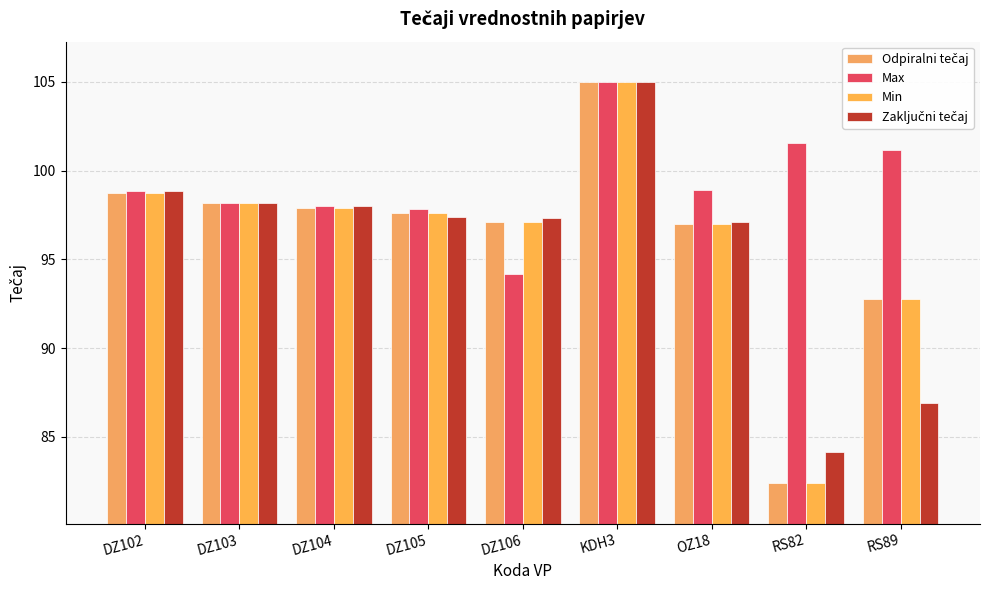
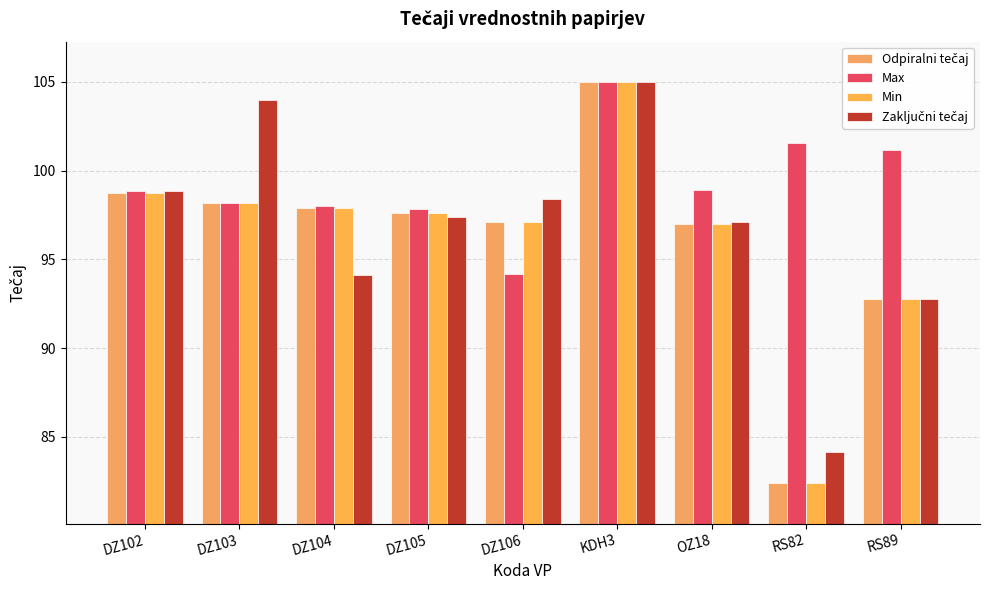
Zaključni tečaj, DZ103: 98.2 -> 104.0
Zaključni tečaj, DZ104: 98.0 -> 94.1
Zaključni tečaj, DZ106: 97.4 -> 98.4
Zaključni tečaj, RS89: 86.9 -> 92.8
